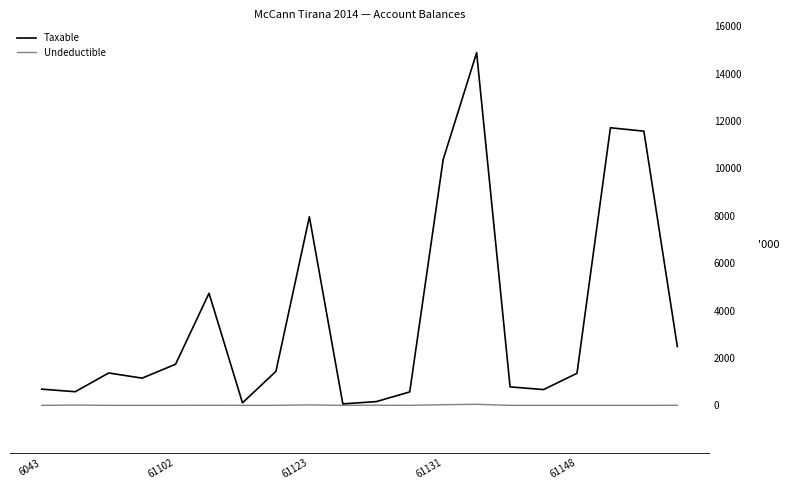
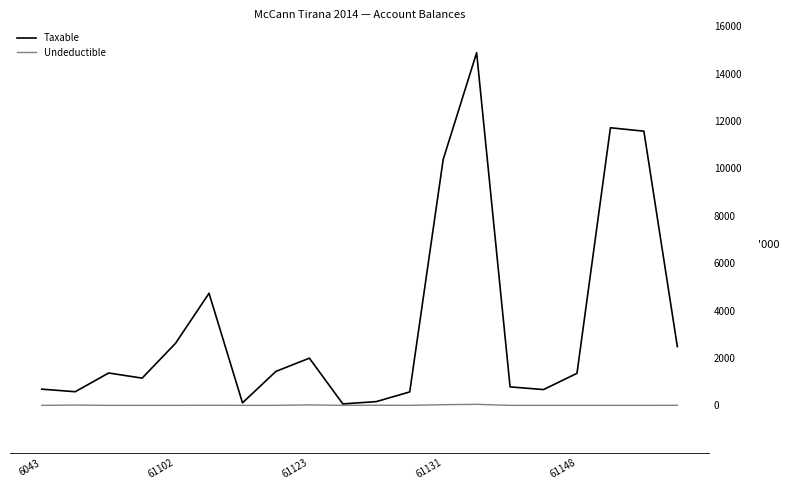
Taxable, 61102: 1700 -> 2600
Taxable, 61123: 8000 -> 2000
